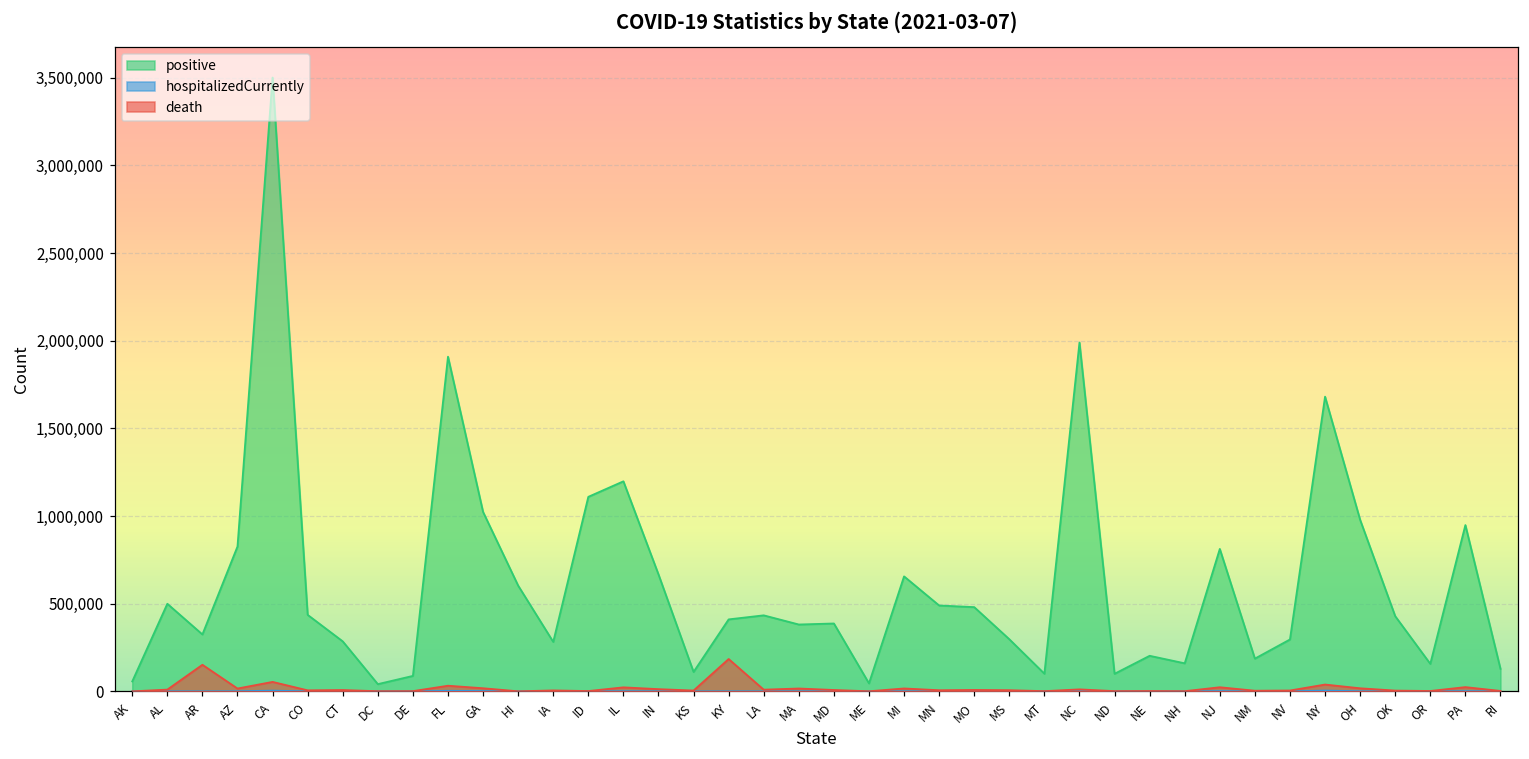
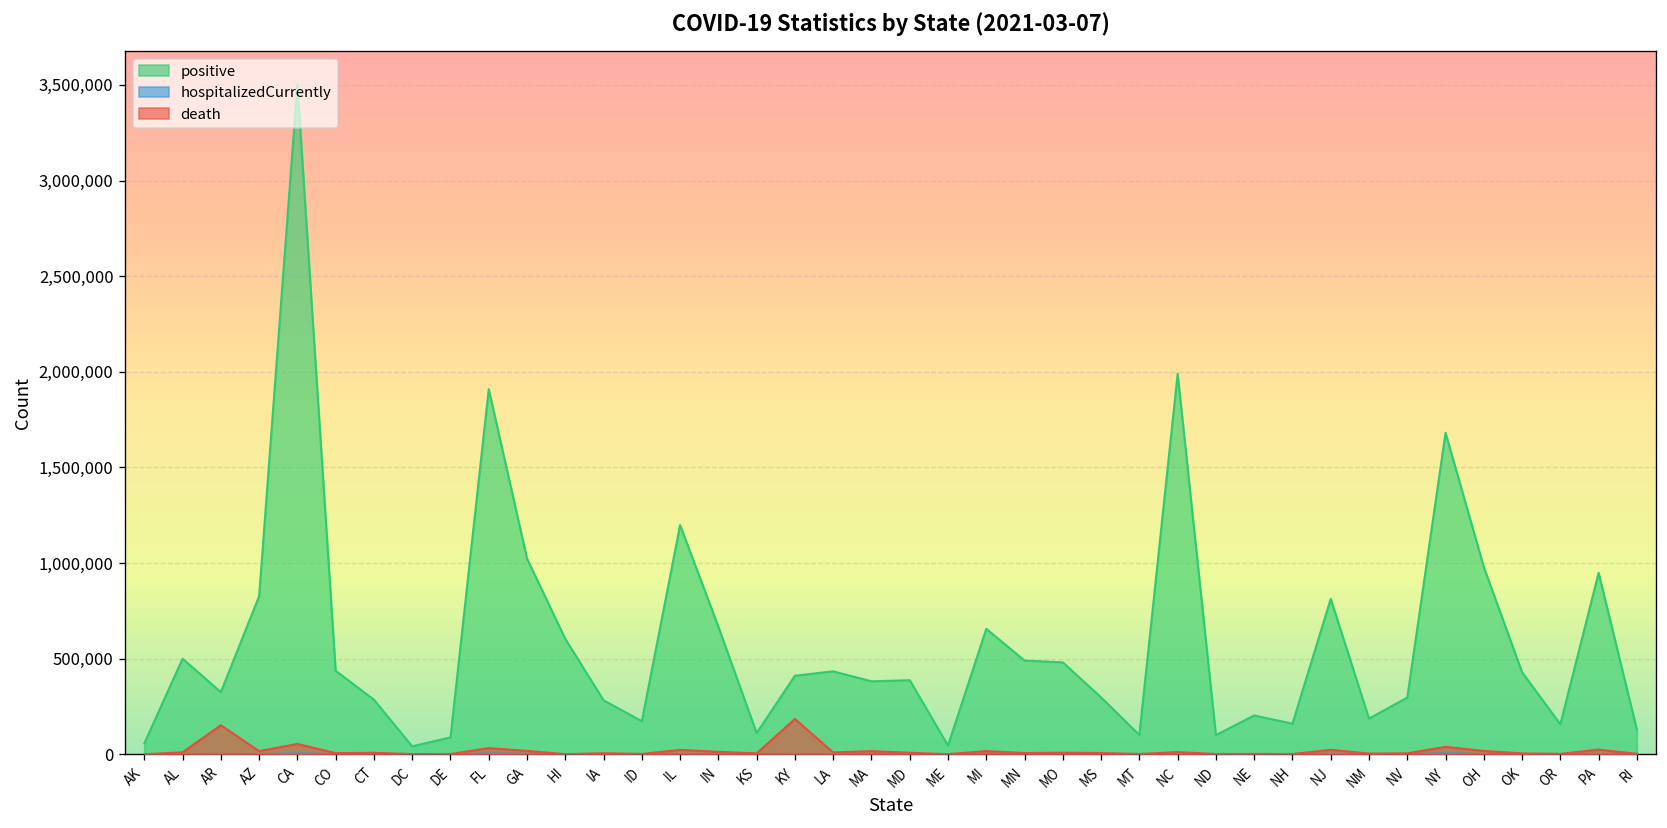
positive, ID: 1,110,000 -> 170,000
